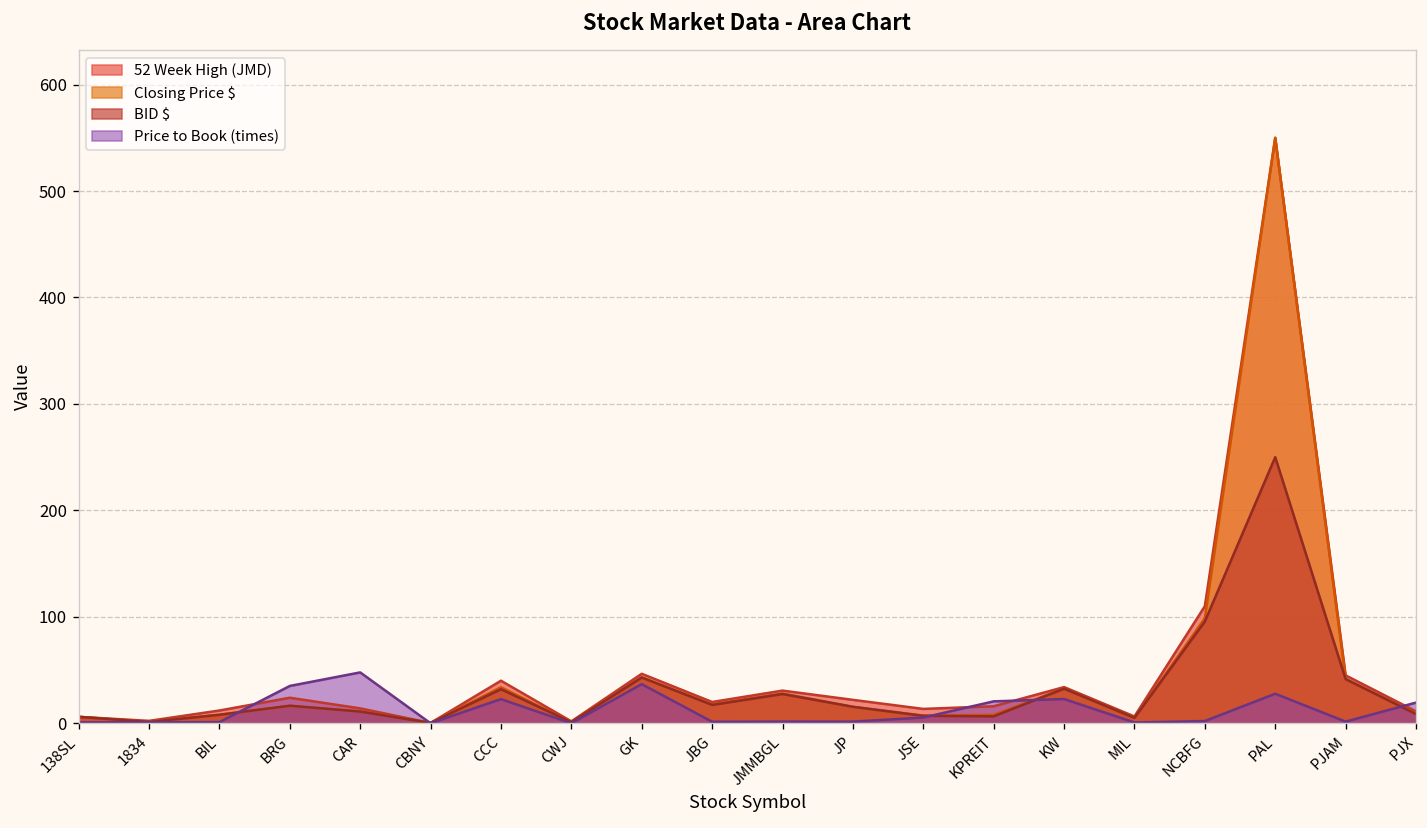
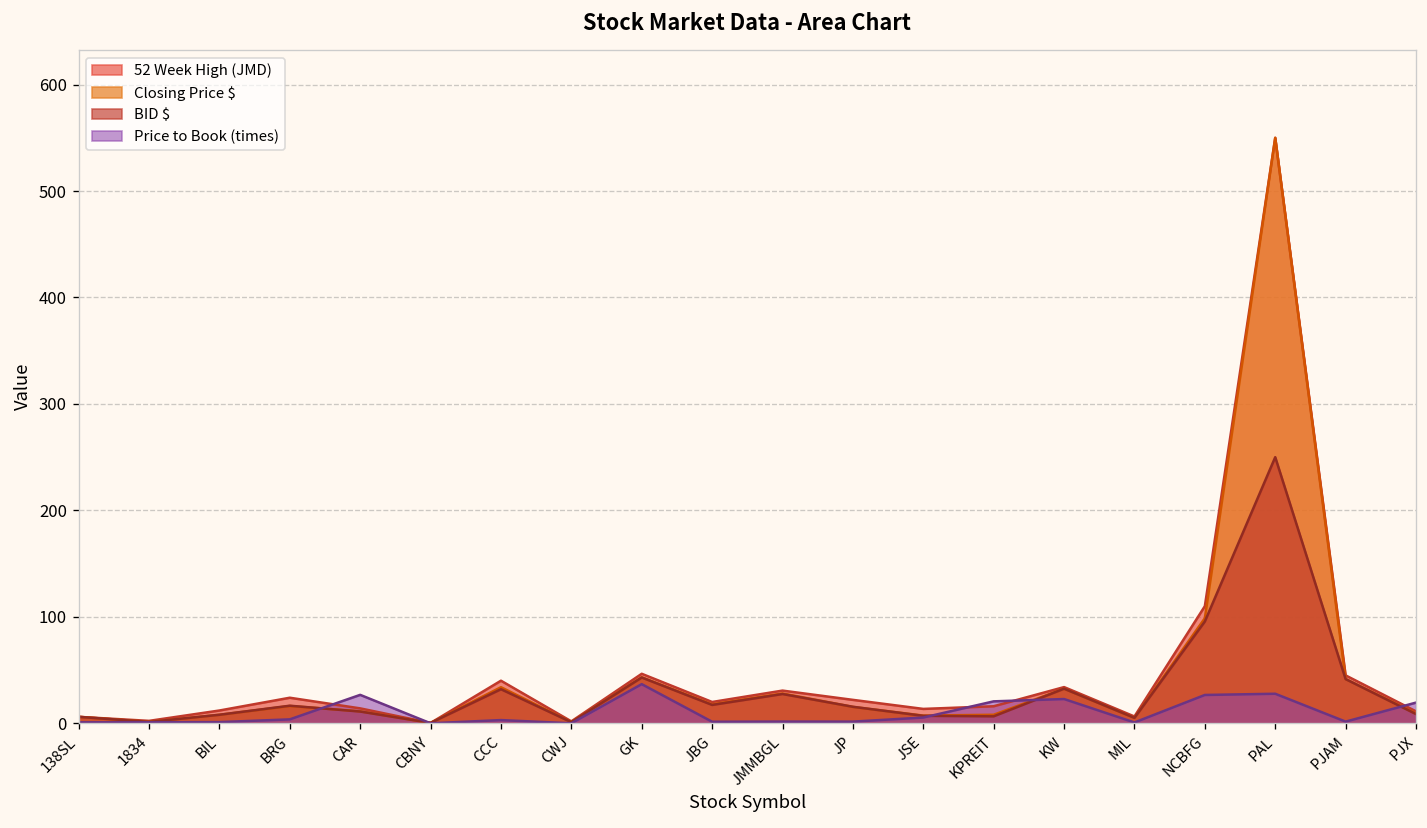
Price to Book (times), BRG: 40 -> 0
Price to Book (times), CAR: 50 -> 30
Price to Book (times), CCC: 20 -> 0
Price to Book (times), NCBFG: 0 -> 30
